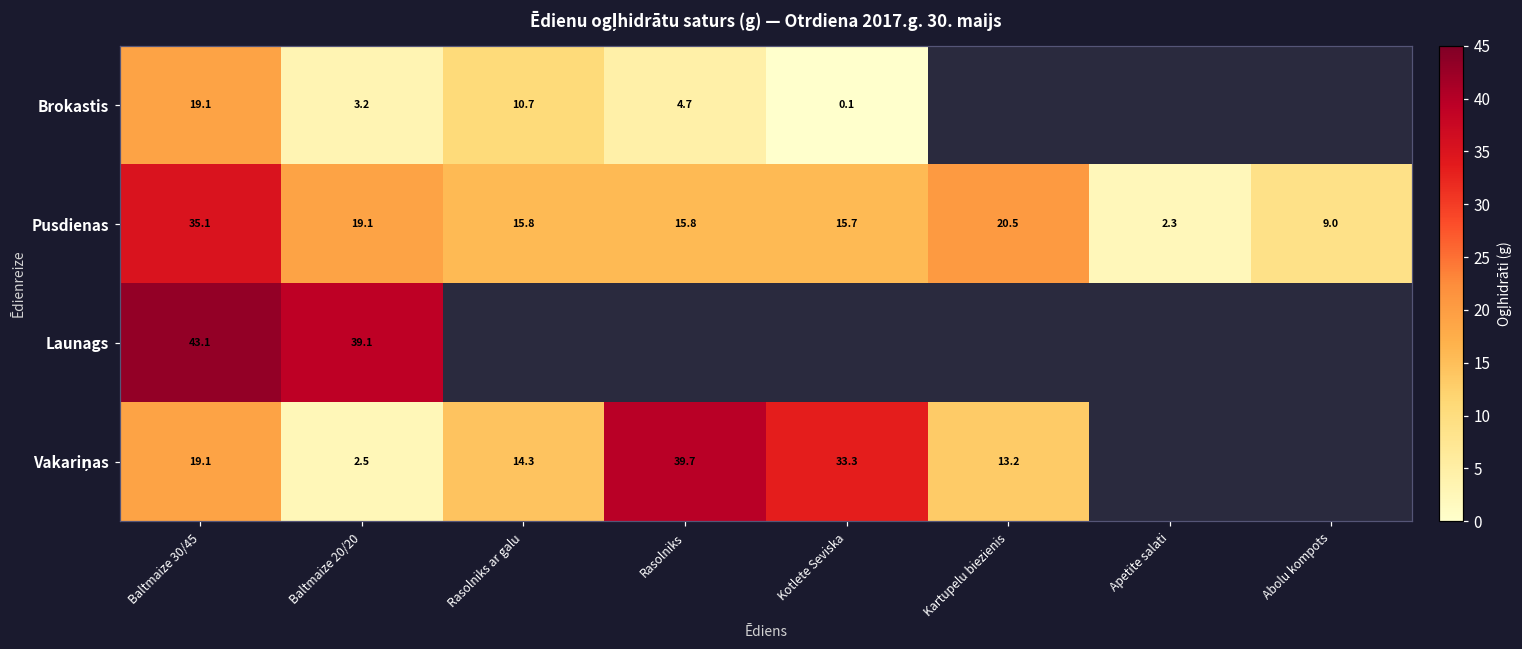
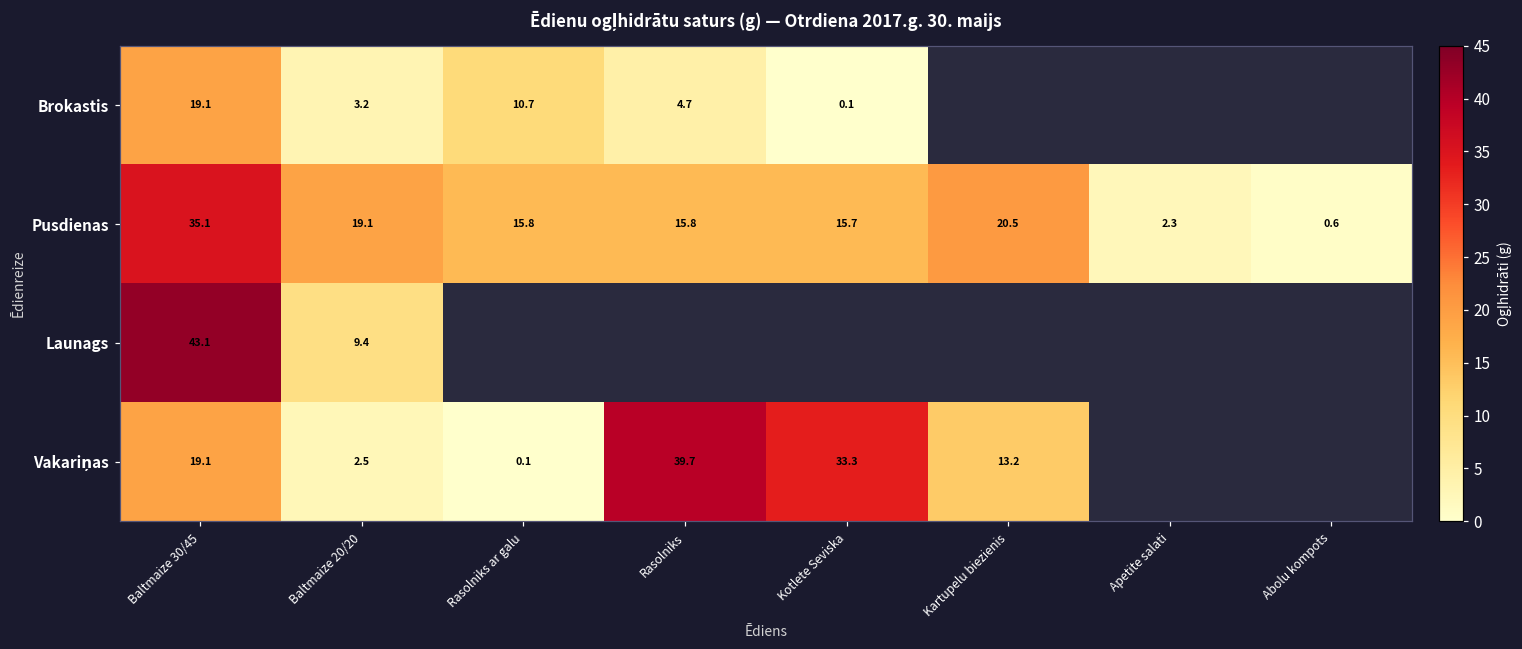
Pusdienas, Abolu kompots: 9.0 -> 0.6
Launags, Baltmaize 20/20: 39.1 -> 9.4
Vakariņas, Rasolniks ar galu: 14.3 -> 0.1
